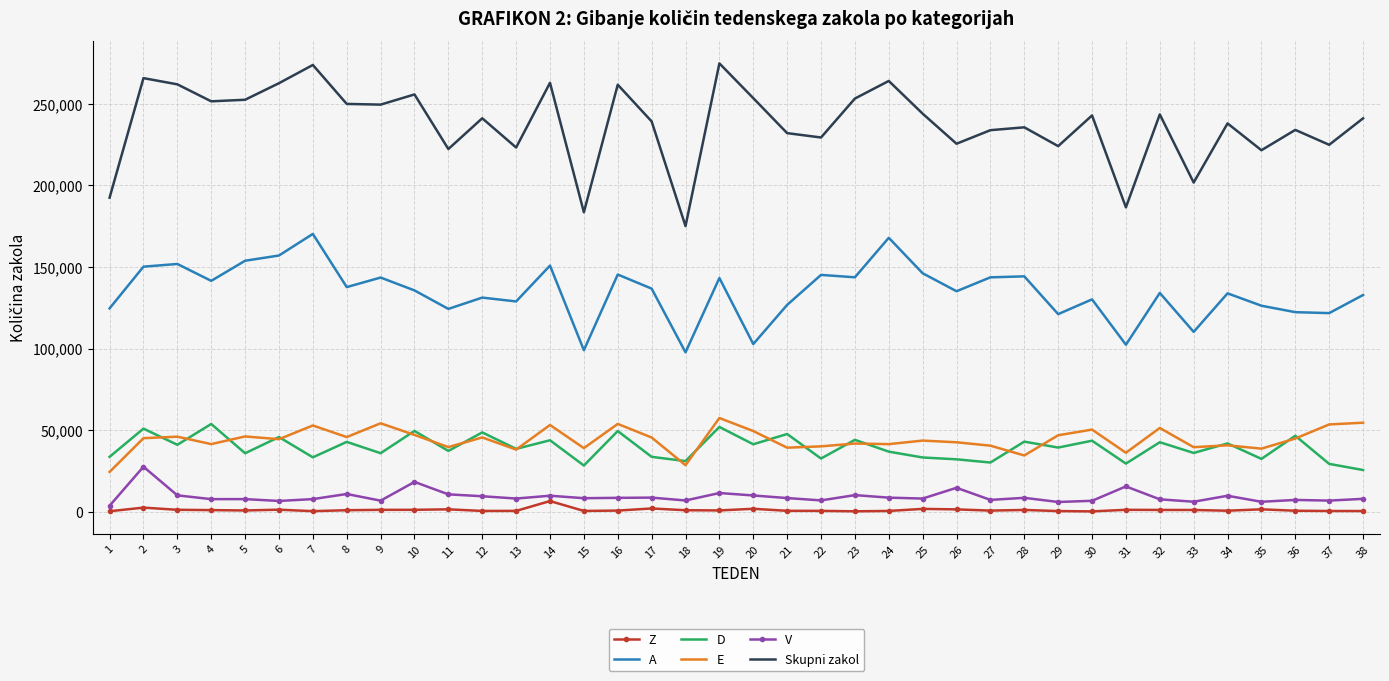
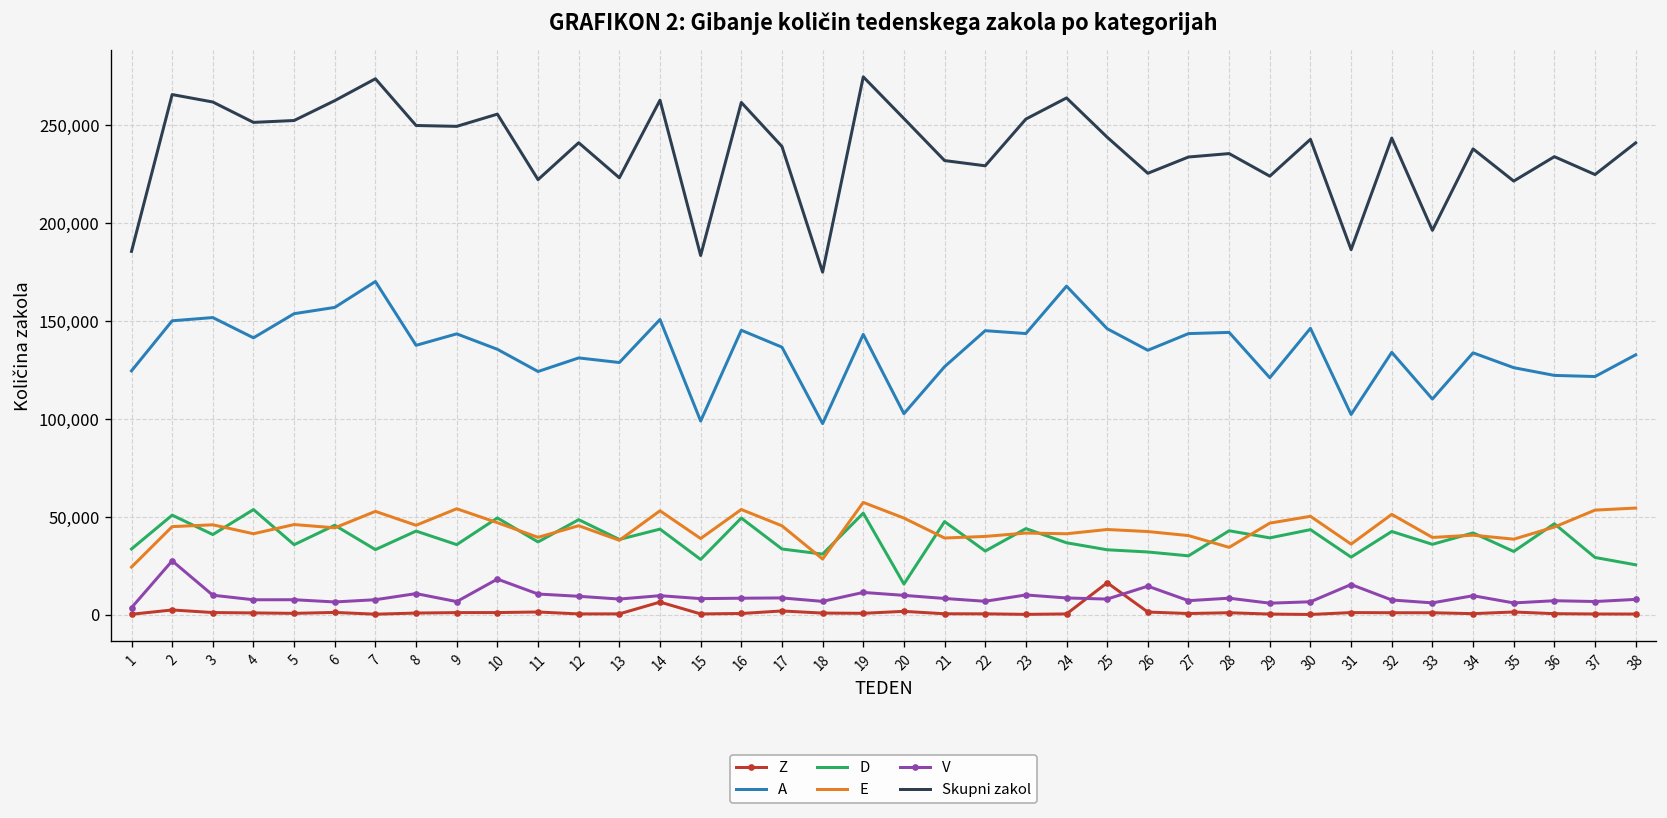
Skupni zakol, 1: 193,000 -> 186,000
D, 20: 41,000 -> 16,000
Z, 25: 2,000 -> 16,000
A, 30: 130,000 -> 146,000
Skupni zakol, 33: 202,000 -> 196,000
